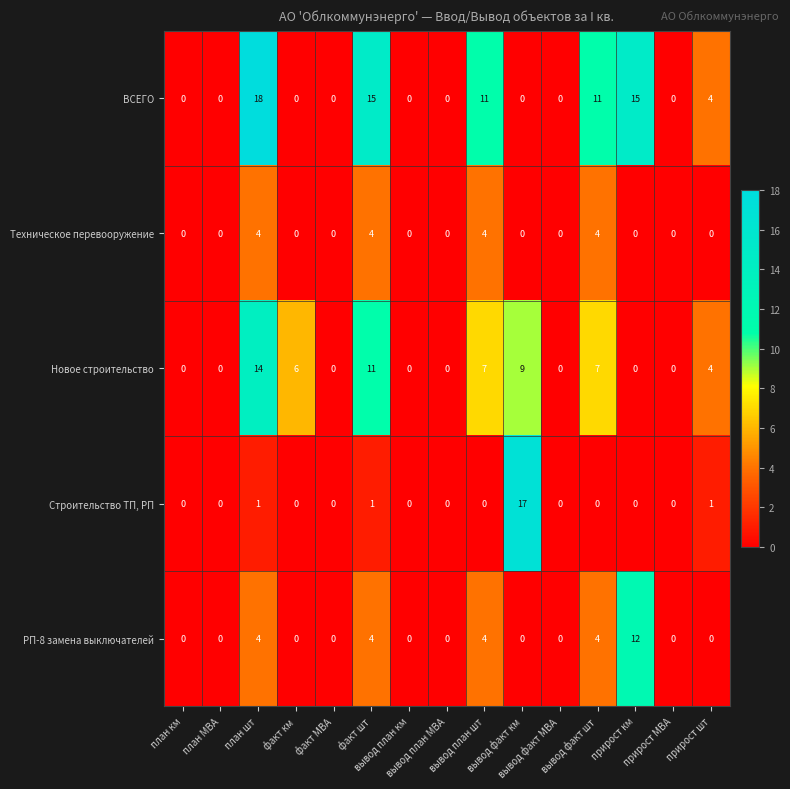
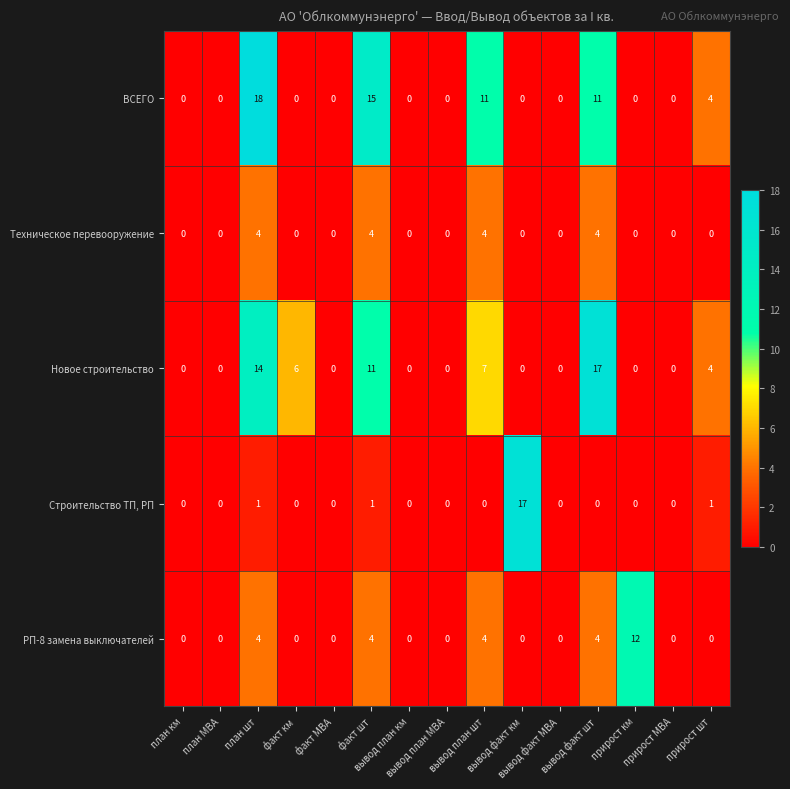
ВСЕГО, прирост км: 15 -> 0
Новое строительство, вывод факт км: 9 -> 0
Новое строительство, вывод факт шт: 7 -> 17
